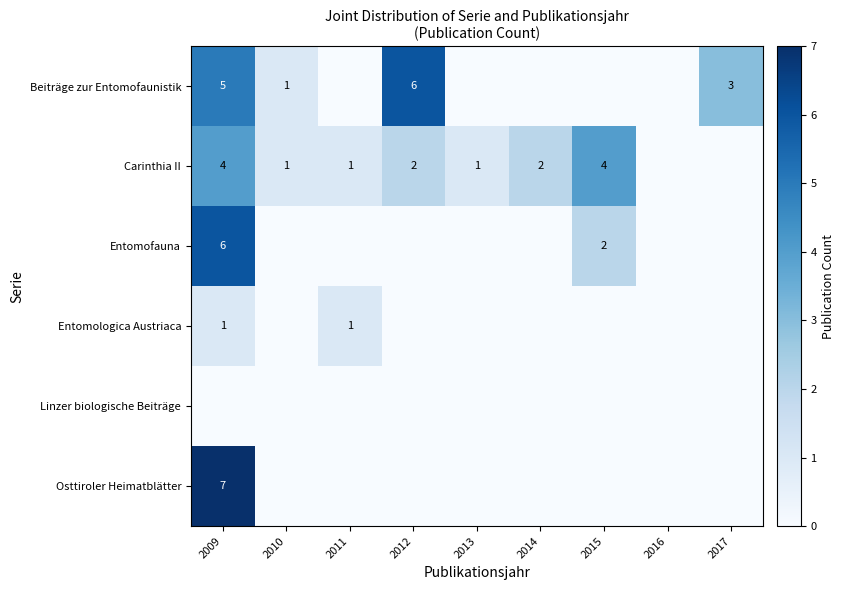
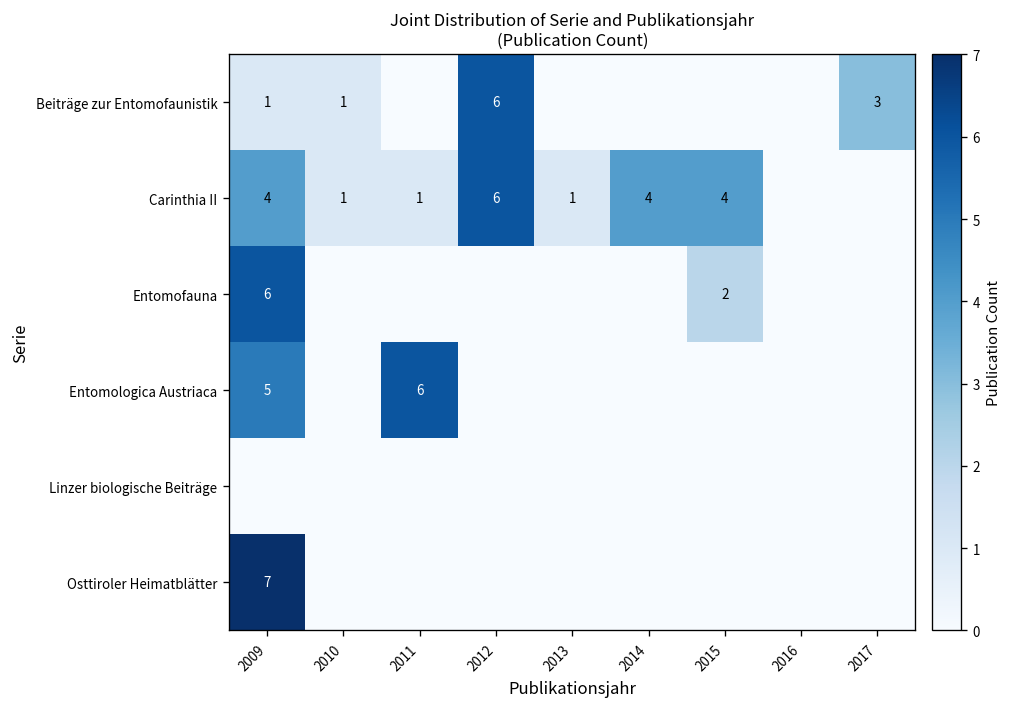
Beiträge zur Entomofaunistik, 2009: 5 -> 1
Carinthia II, 2012: 2 -> 6
Carinthia II, 2014: 2 -> 4
Entomologica Austriaca, 2009: 1 -> 5
Entomologica Austriaca, 2011: 1 -> 6
